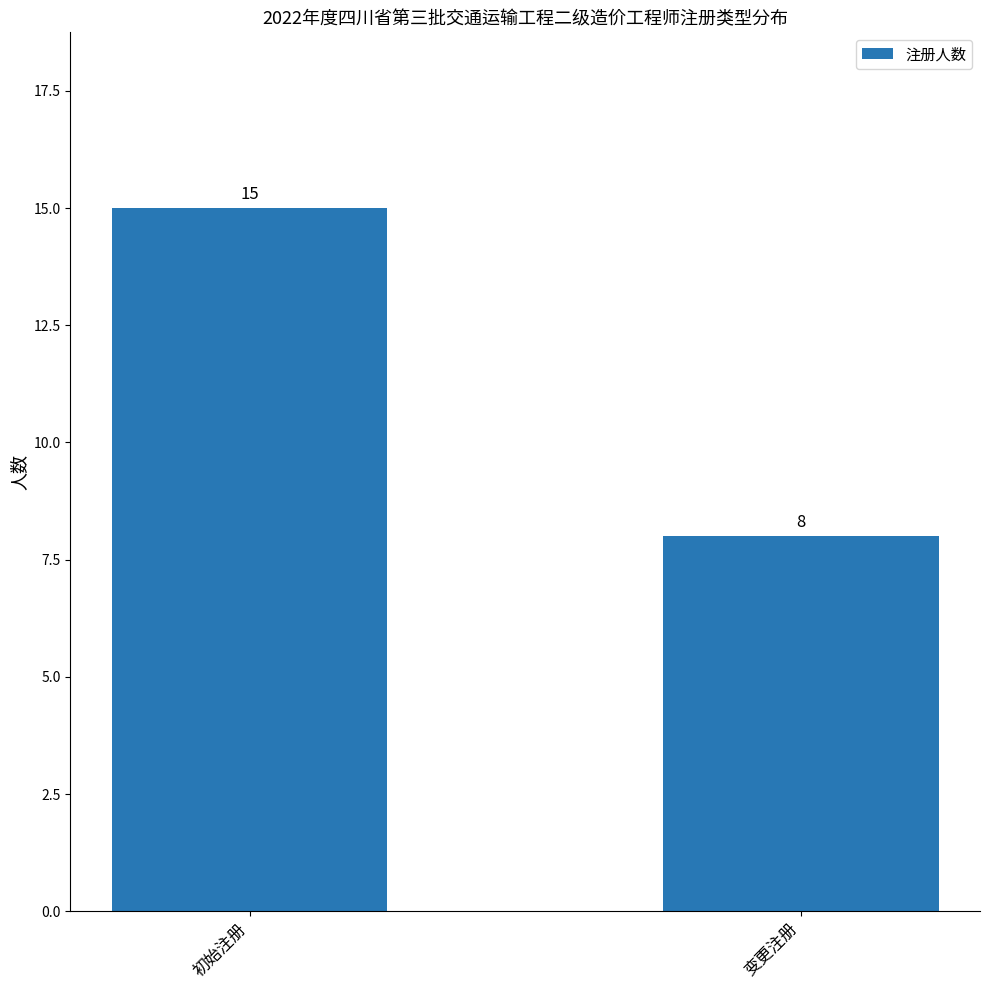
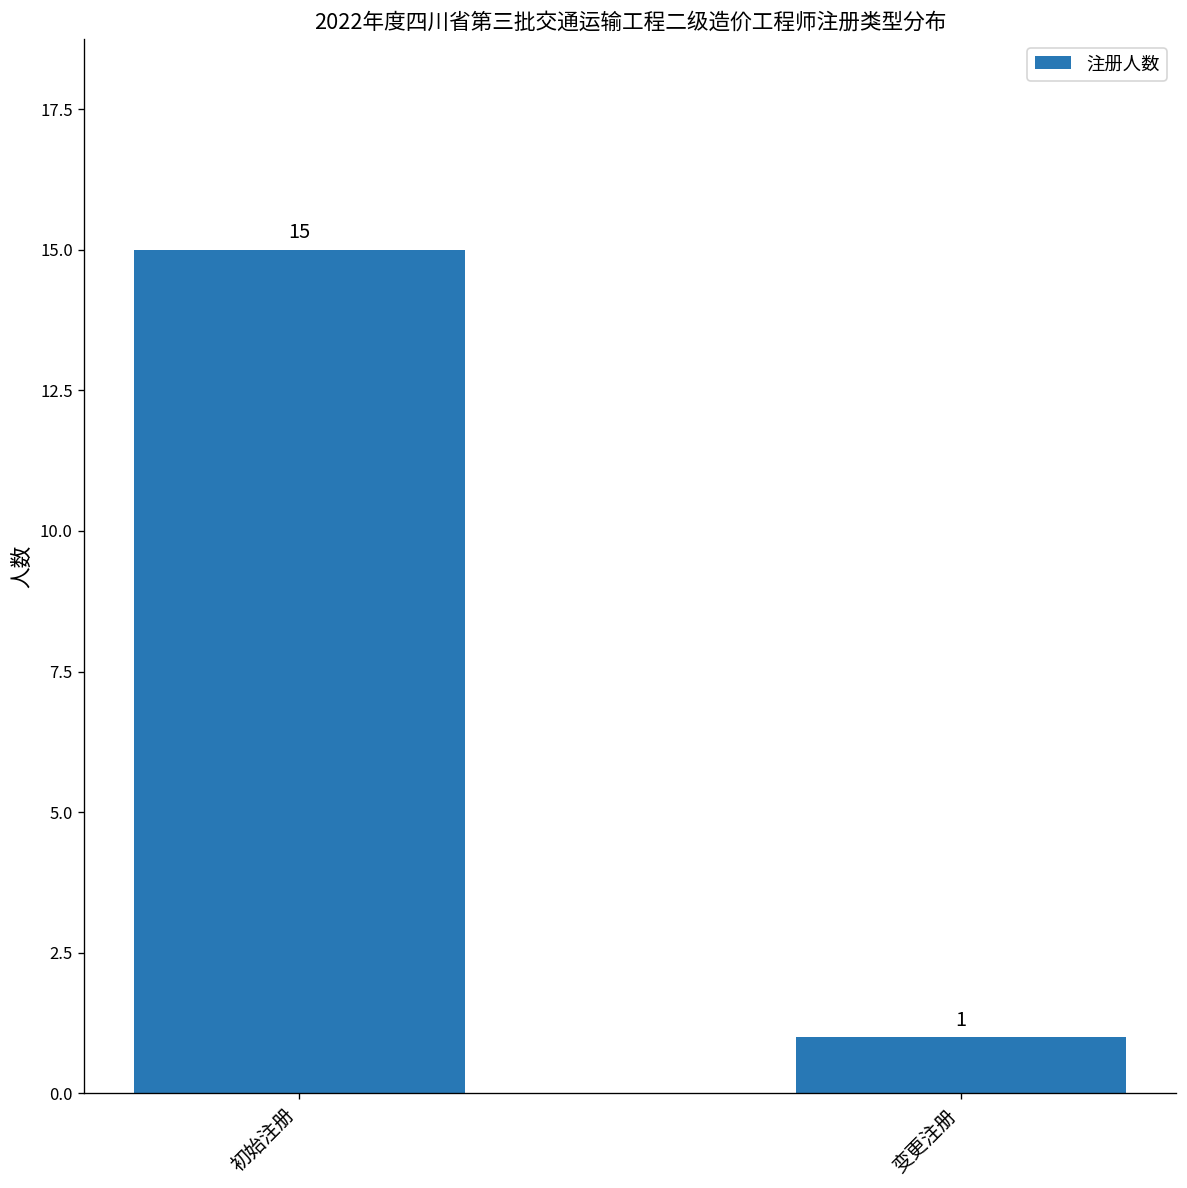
变更注册: 8 -> 1
